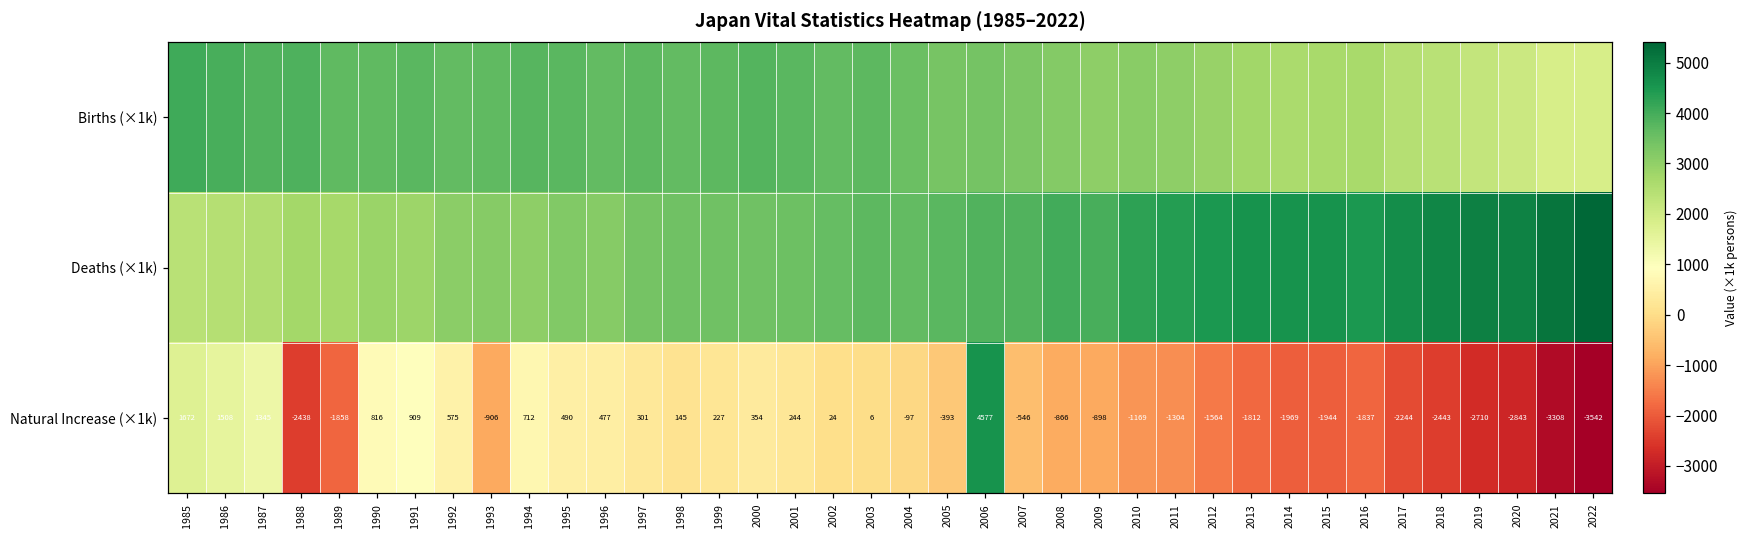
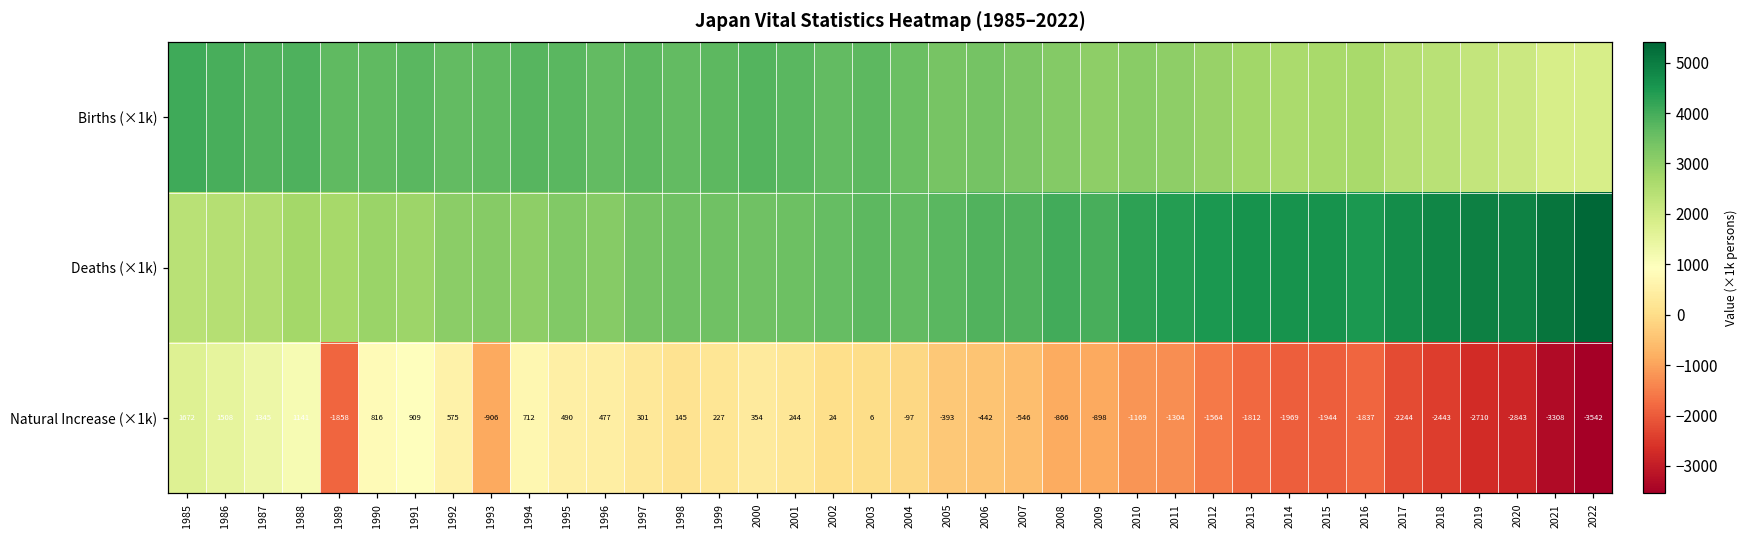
Natural Increase (×1k), 1988: -2438 -> 1141
Natural Increase (×1k), 2006: 4577 -> -442
